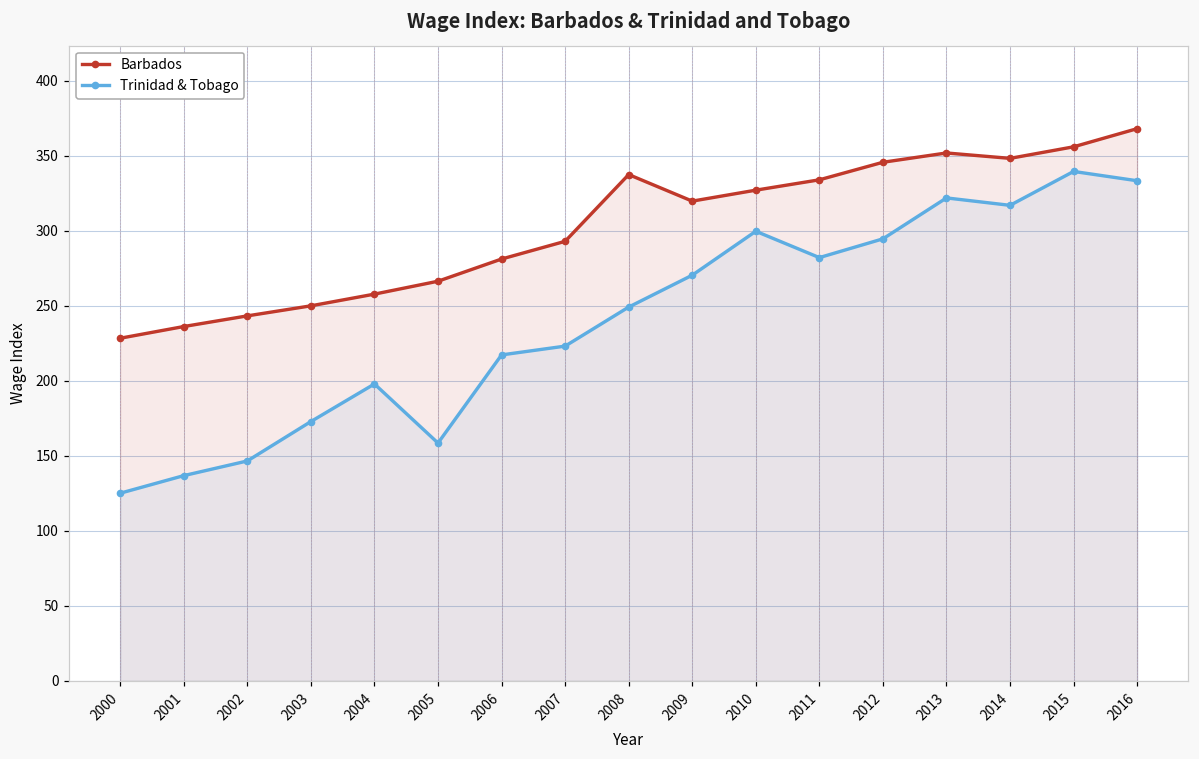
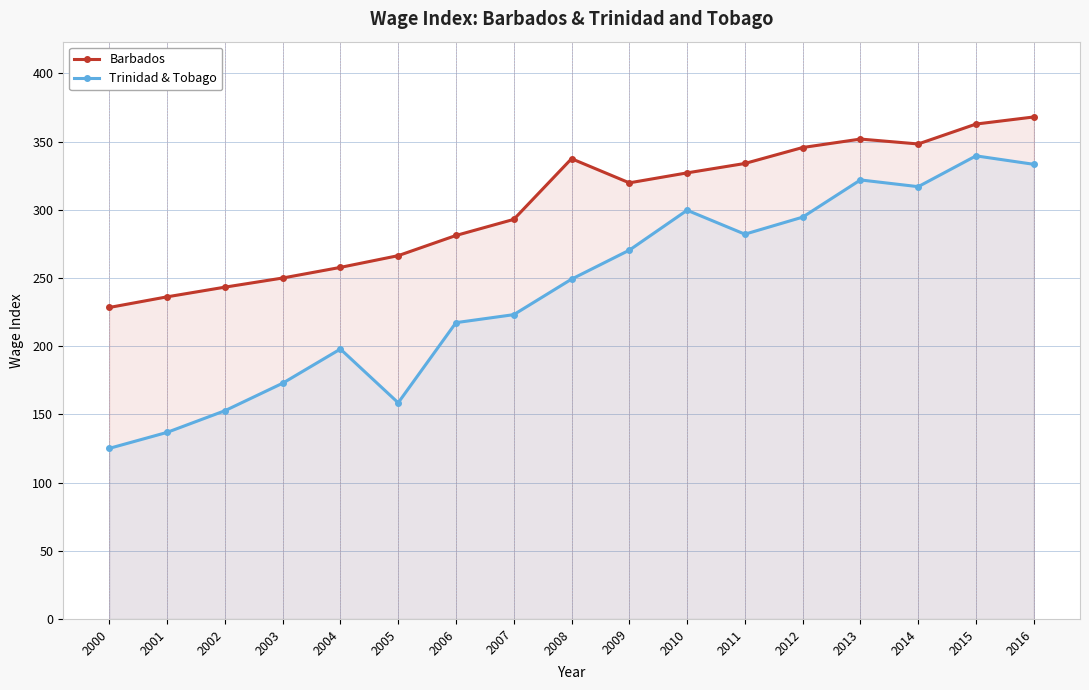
Trinidad & Tobago, 2002: 147 -> 153
Barbados, 2015: 356 -> 363
